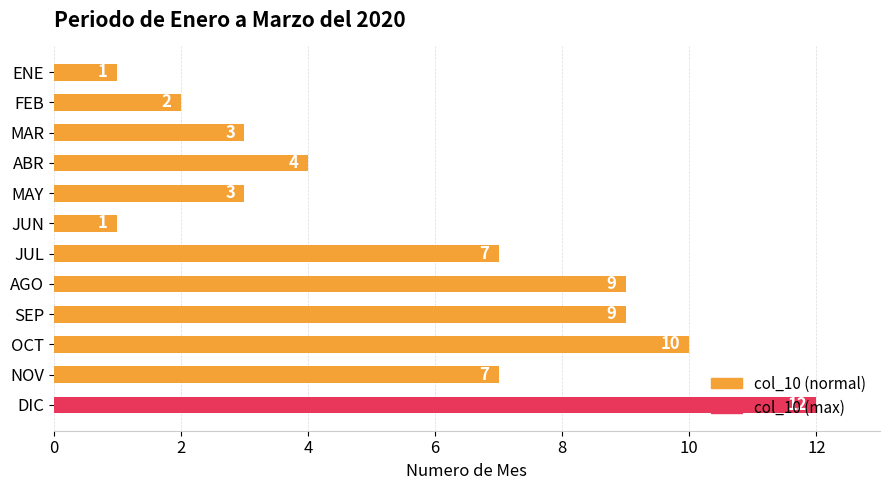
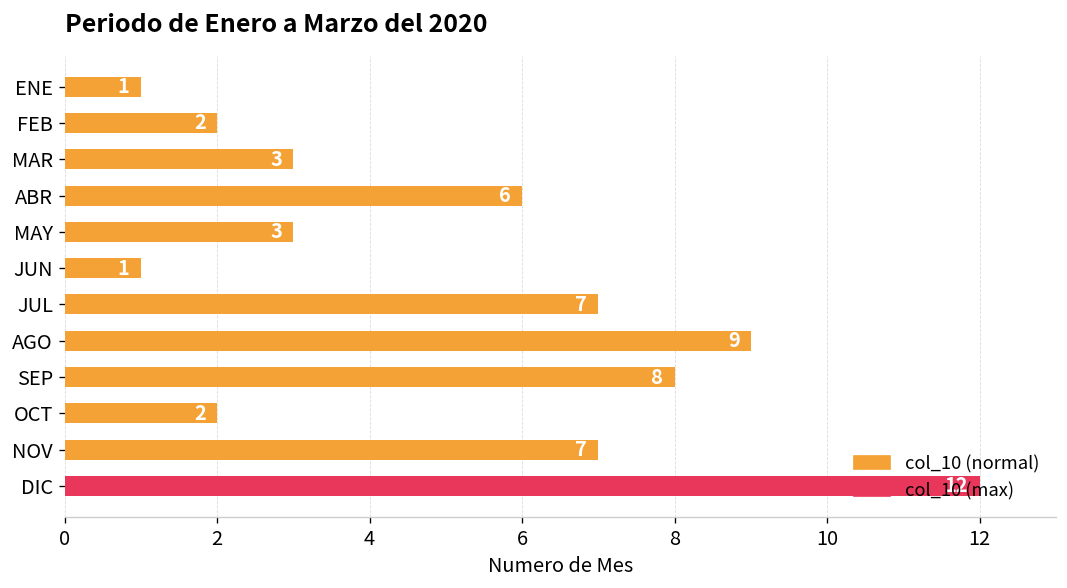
ABR: 4 -> 6
SEP: 9 -> 8
OCT: 10 -> 2
